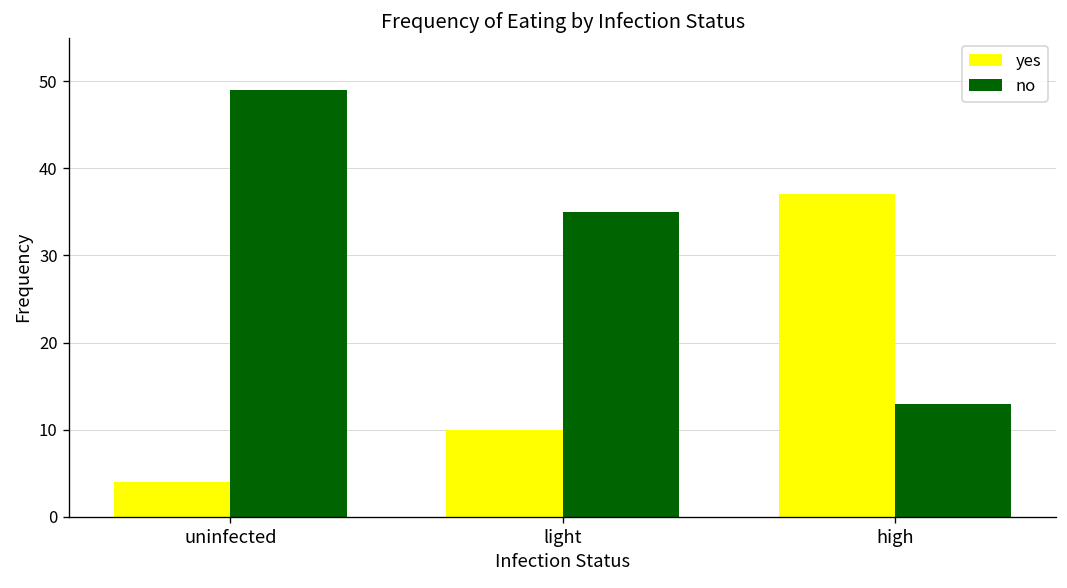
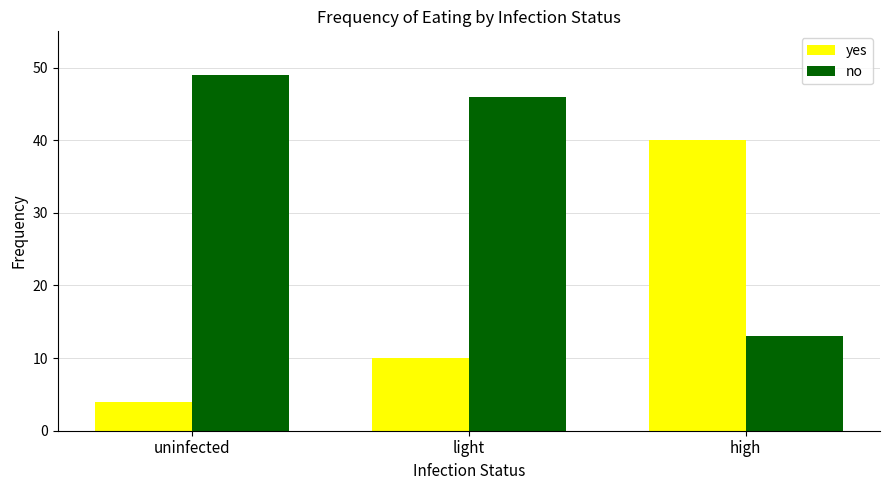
no, light: 35 -> 46
yes, high: 37 -> 40
